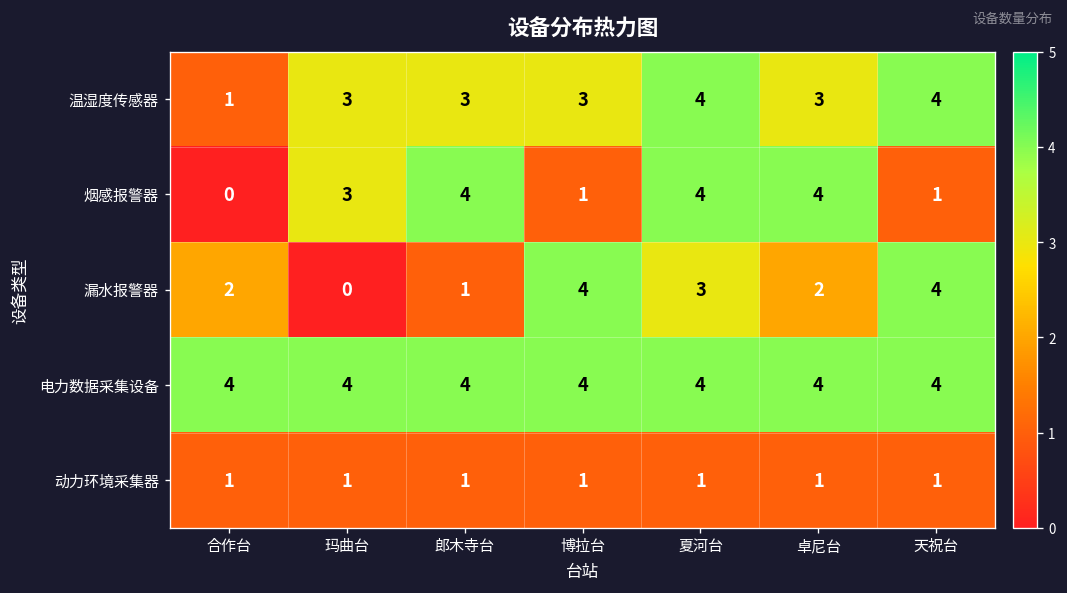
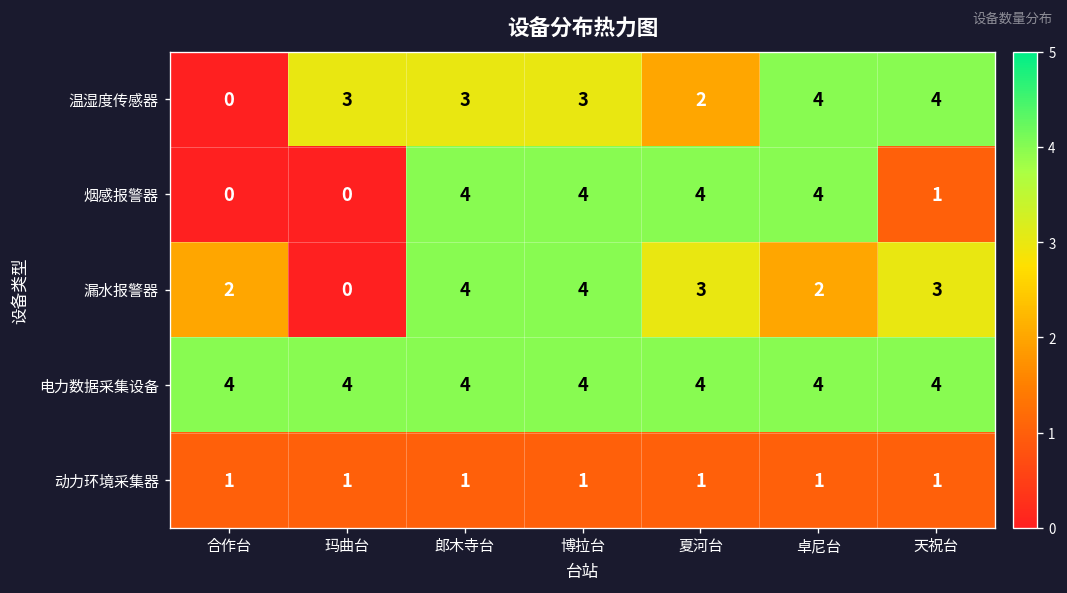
温湿度传感器, 合作台: 1 -> 0
温湿度传感器, 夏河台: 4 -> 2
温湿度传感器, 卓尼台: 3 -> 4
烟感报警器, 玛曲台: 3 -> 0
烟感报警器, 博拉台: 1 -> 4
漏水报警器, 郎木寺台: 1 -> 4
漏水报警器, 天祝台: 4 -> 3
